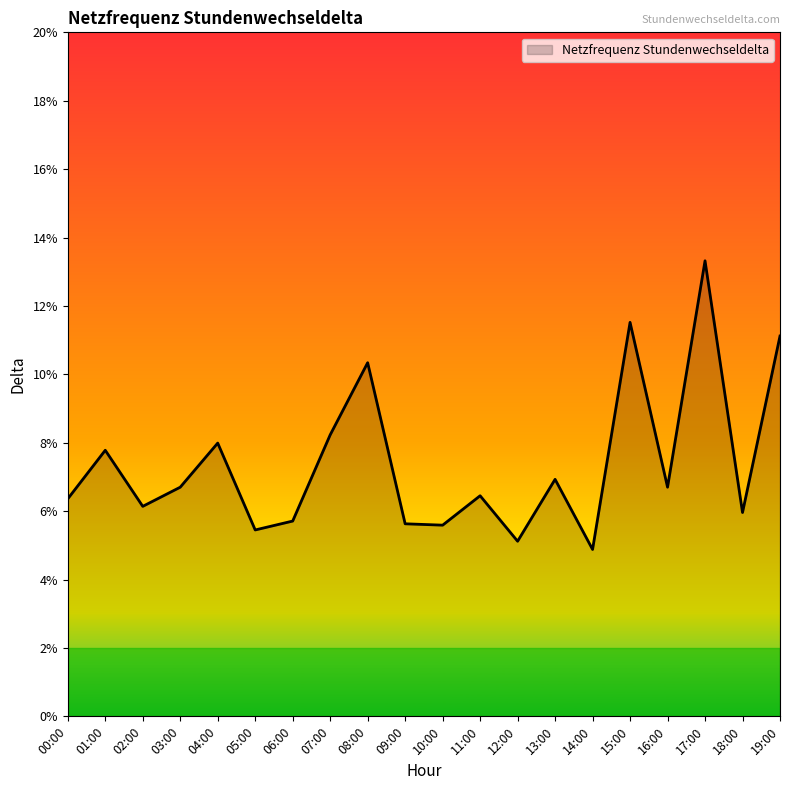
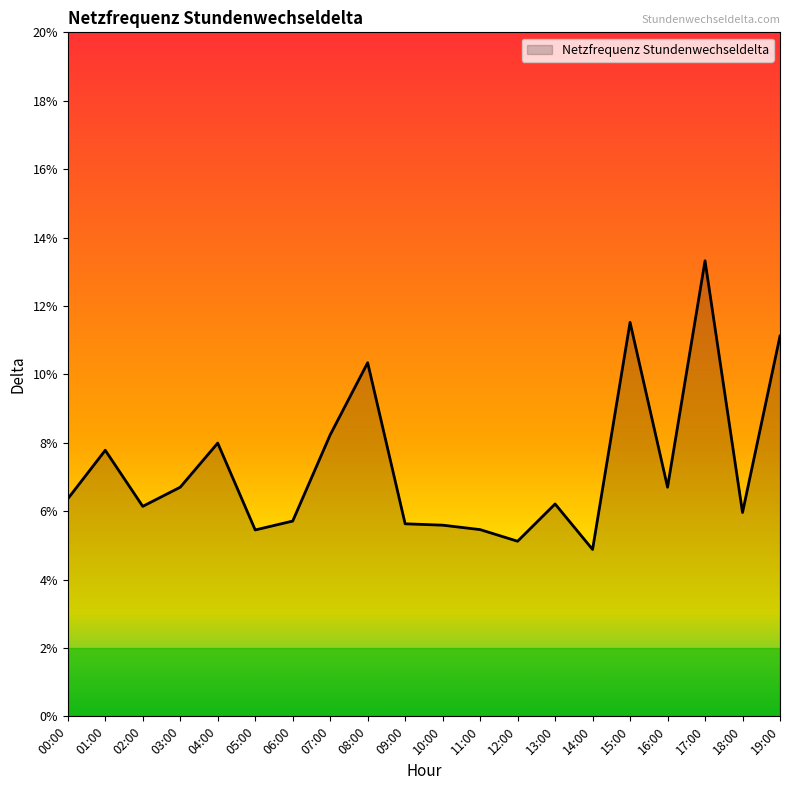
11:00: 6.5% -> 5.5%
13:00: 6.9% -> 6.2%
